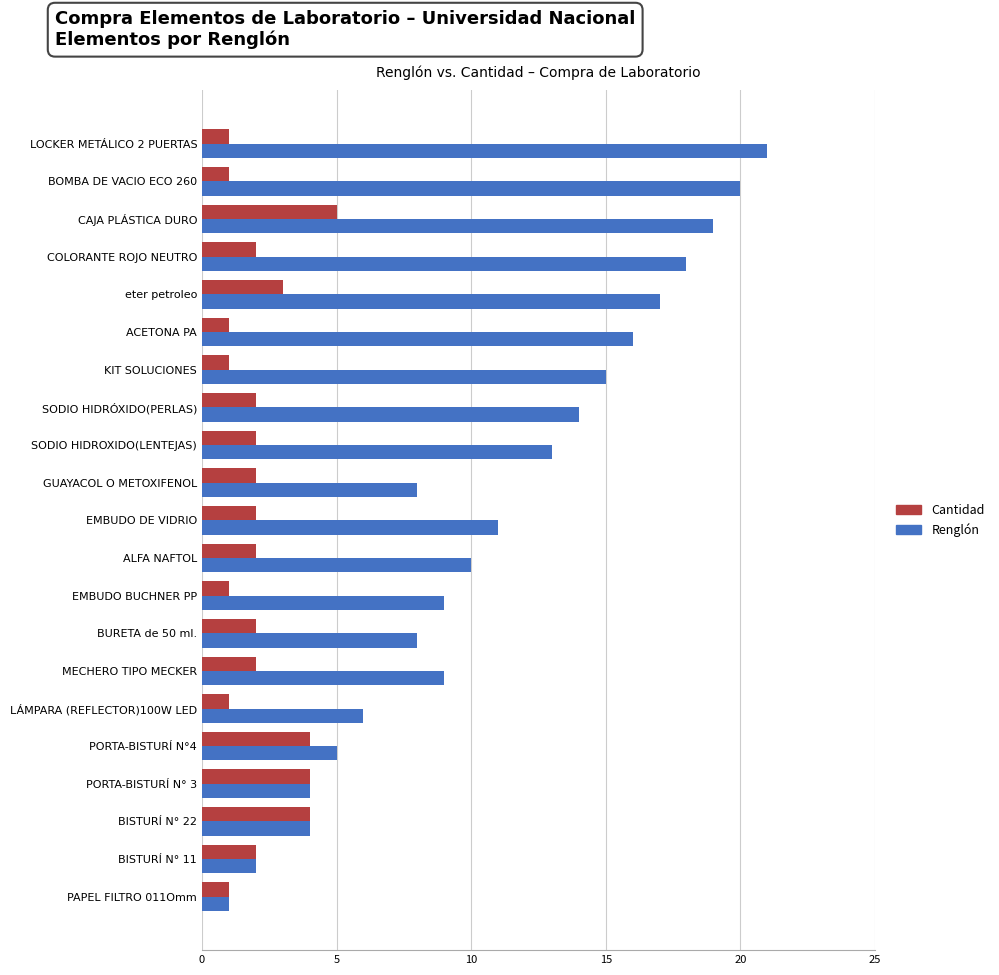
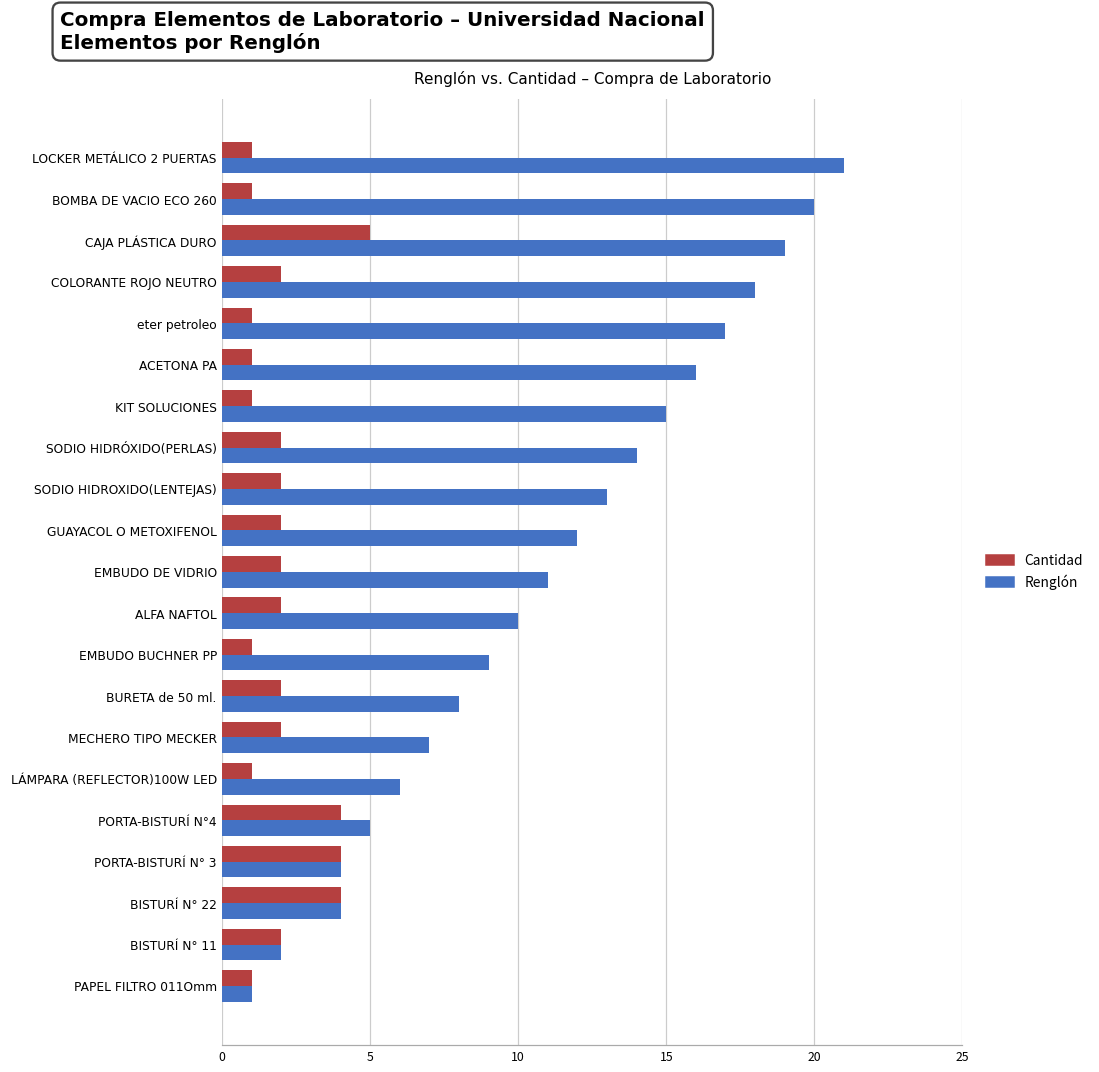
Cantidad, eter petroleo: 3 -> 1
Renglón, GUAYACOL O METOXIFENOL: 8 -> 12
Renglón, MECHERO TIPO MECKER: 9 -> 7
